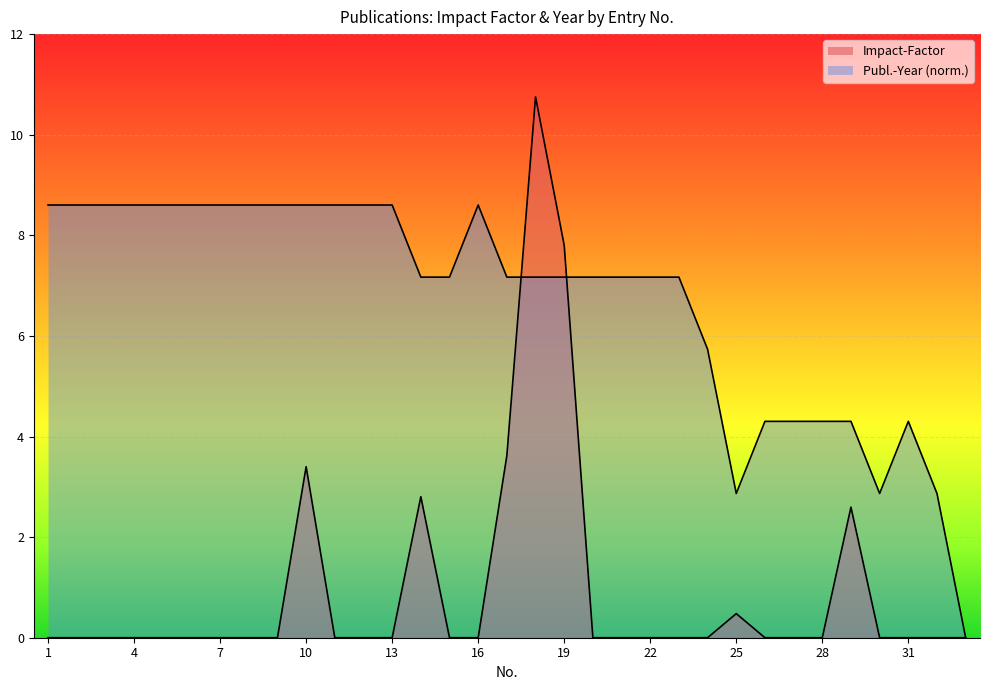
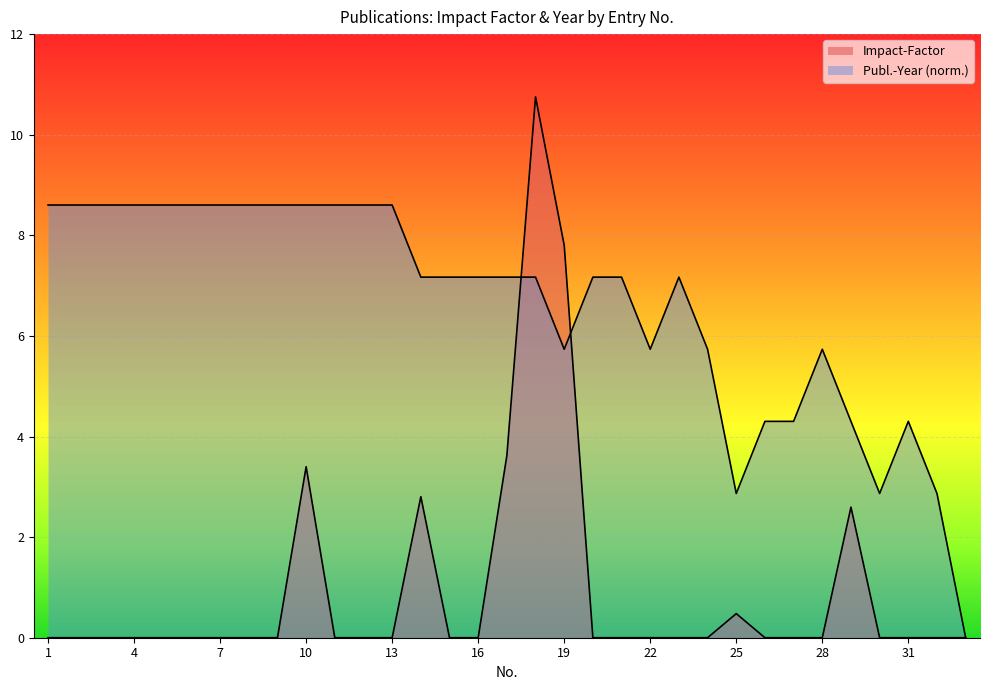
Publ.-Year (norm.), 16: 8.6 -> 7.2
Publ.-Year (norm.), 19: 7.2 -> 5.7
Publ.-Year (norm.), 22: 7.2 -> 5.7
Publ.-Year (norm.), 28: 4.3 -> 5.7
